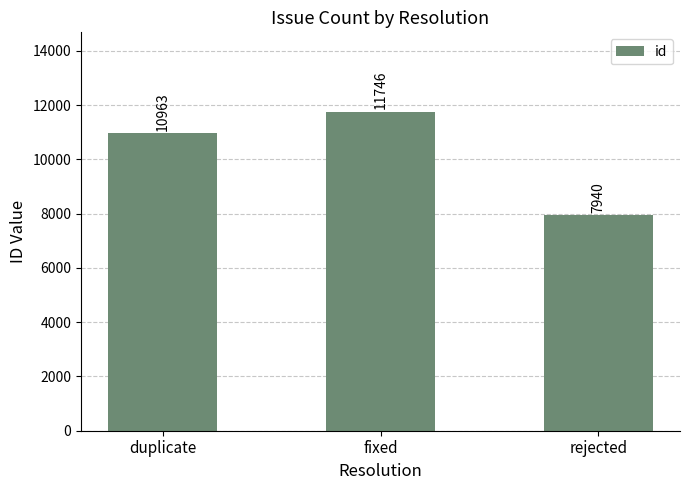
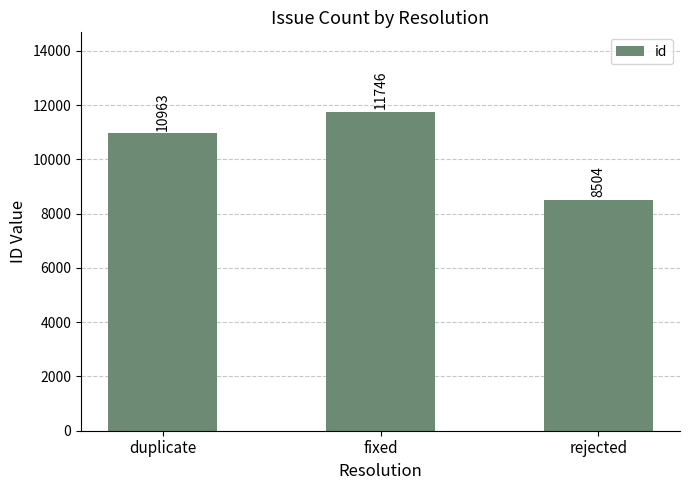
rejected: 7940 -> 8504
